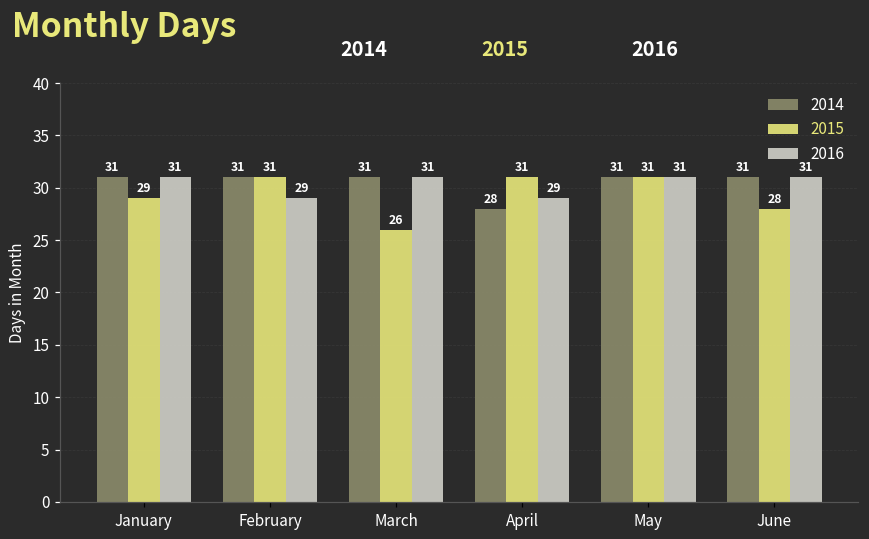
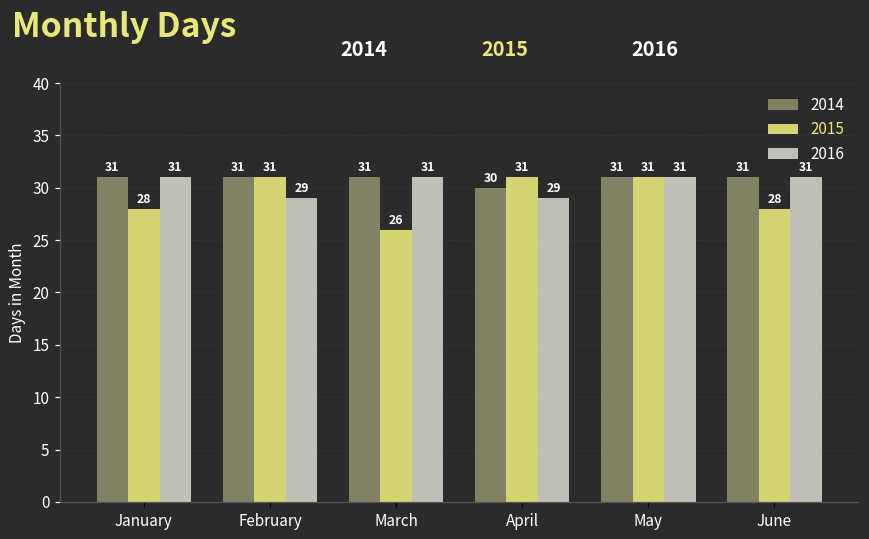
2015, January: 29 -> 28
2014, April: 28 -> 30
